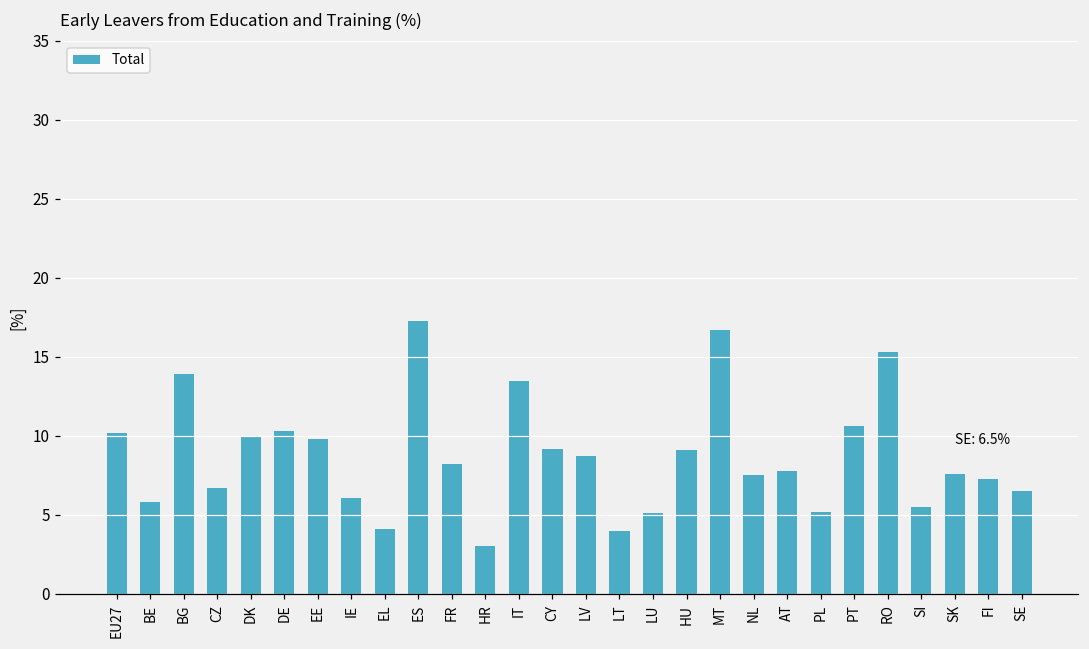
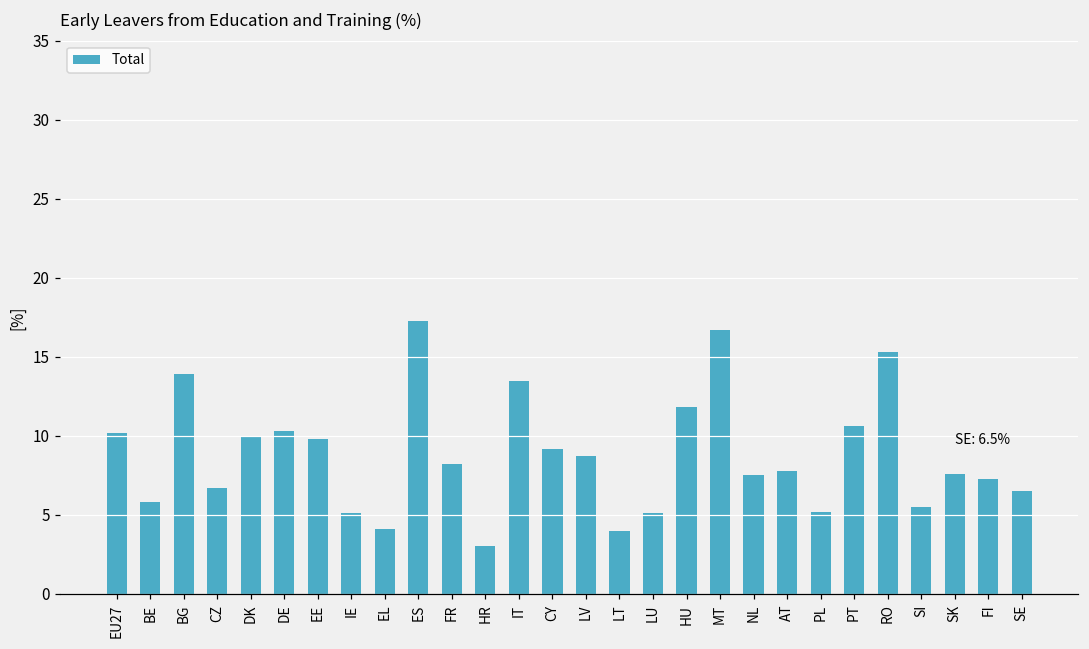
IE: 6.1 -> 5.1
HU: 9.1 -> 11.8
